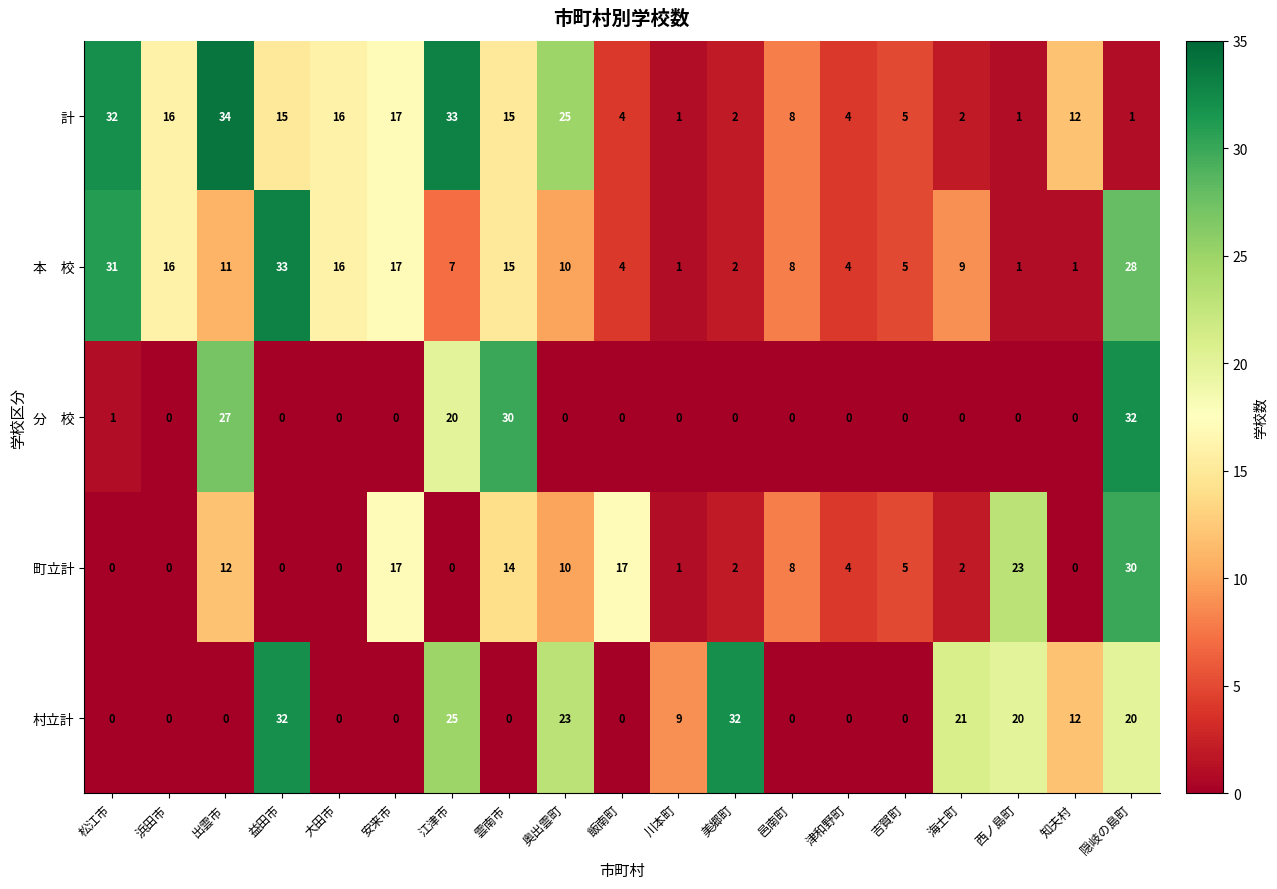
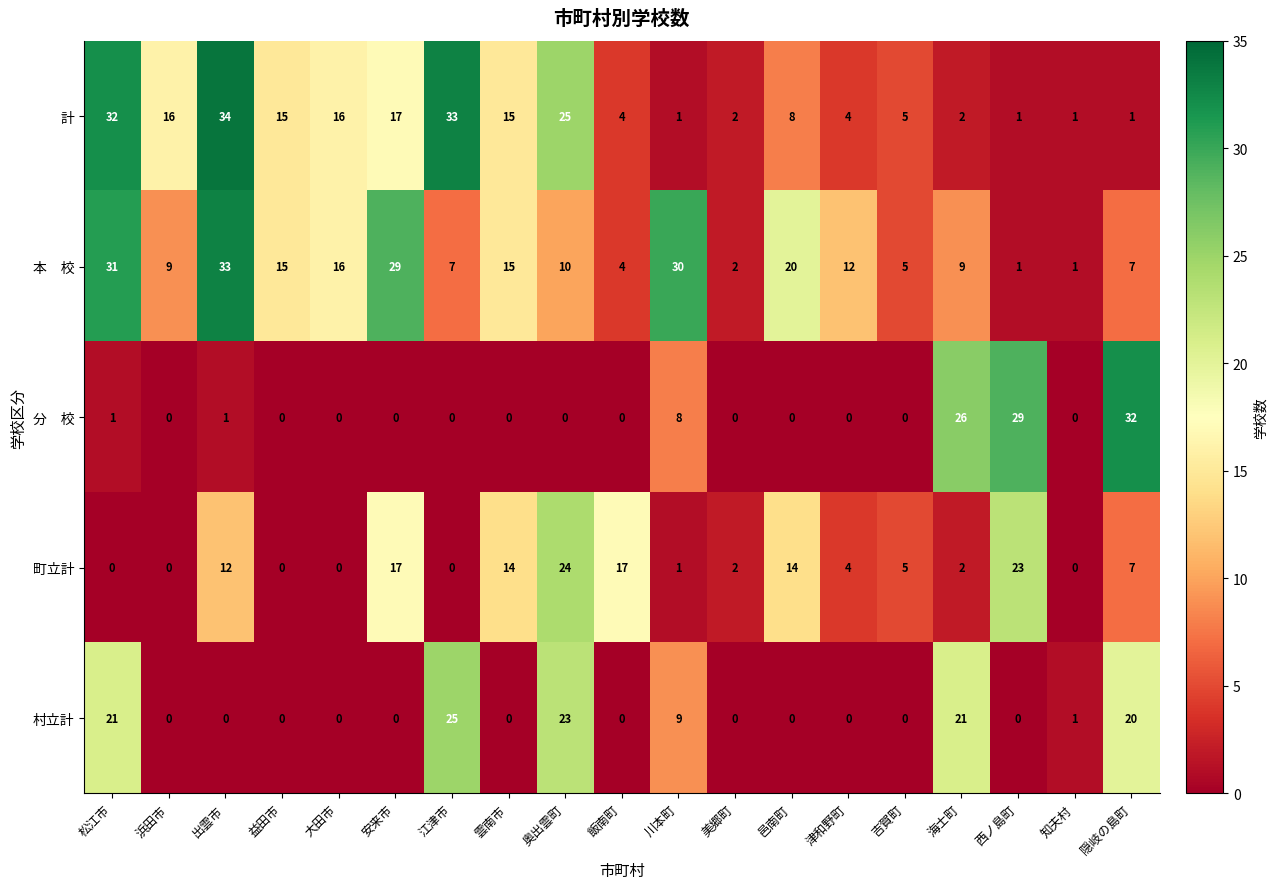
計, 知夫村: 12 -> 1
本 校, 浜田市: 16 -> 9
本 校, 出雲市: 11 -> 33
本 校, 益田市: 33 -> 15
本 校, 安来市: 17 -> 29
本 校, 川本町: 1 -> 30
本 校, 邑南町: 8 -> 20
本 校, 津和野町: 4 -> 12
本 校, 隠岐の島町: 28 -> 7
分 校, 出雲市: 27 -> 1
分 校, 江津市: 20 -> 0
分 校, 雲南市: 30 -> 0
分 校, 川本町: 0 -> 8
分 校, 海士町: 0 -> 26
分 校, 西ノ島町: 0 -> 29
町立計, 奥出雲町: 10 -> 24
町立計, 邑南町: 8 -> 14
町立計, 隠岐の島町: 30 -> 7
村立計, 松江市: 0 -> 21
村立計, 益田市: 32 -> 0
村立計, 美郷町: 32 -> 0
村立計, 西ノ島町: 20 -> 0
村立計, 知夫村: 12 -> 1
